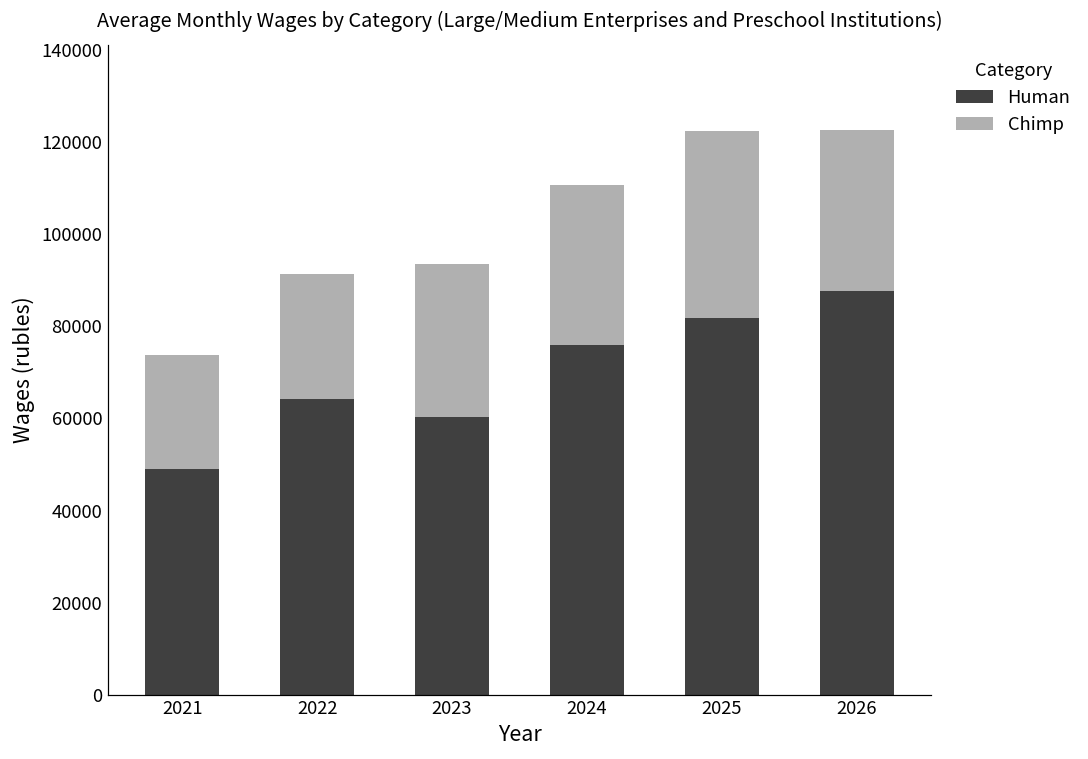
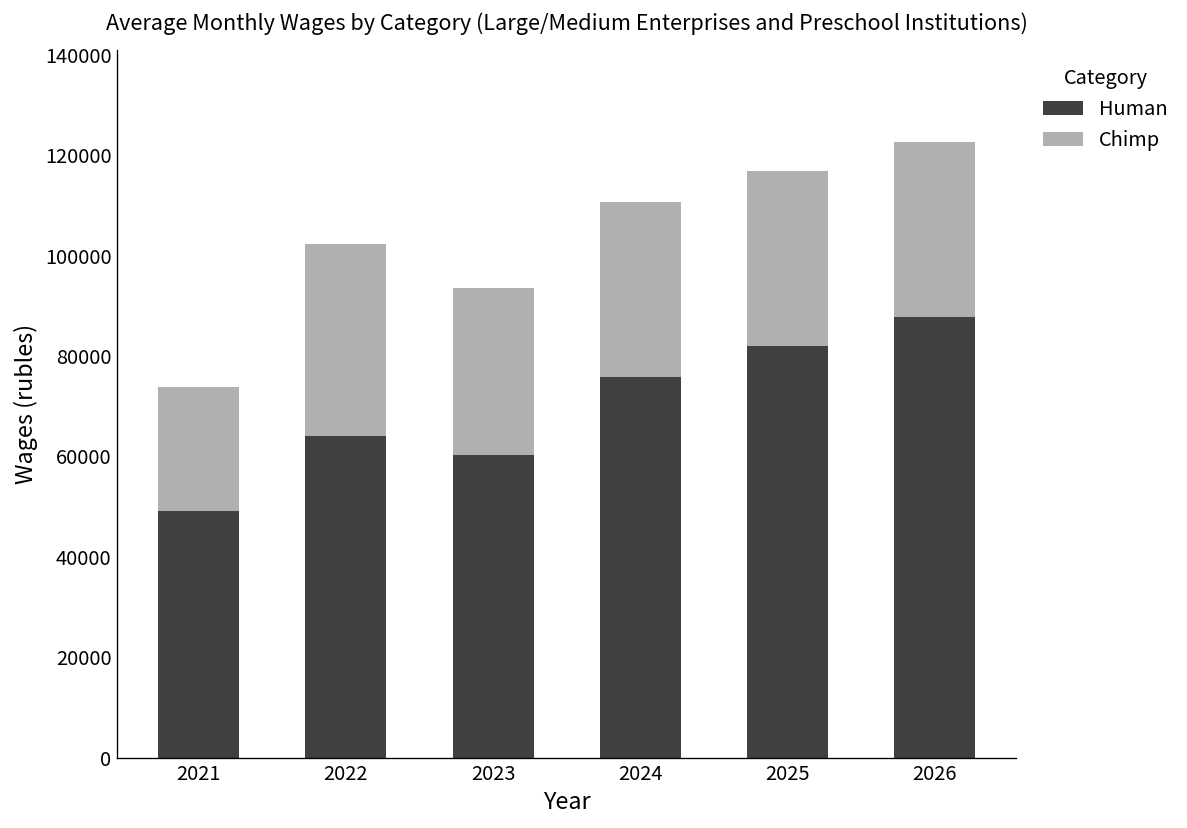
Chimp, 2022: 27000 -> 38000
Chimp, 2025: 40000 -> 35000
